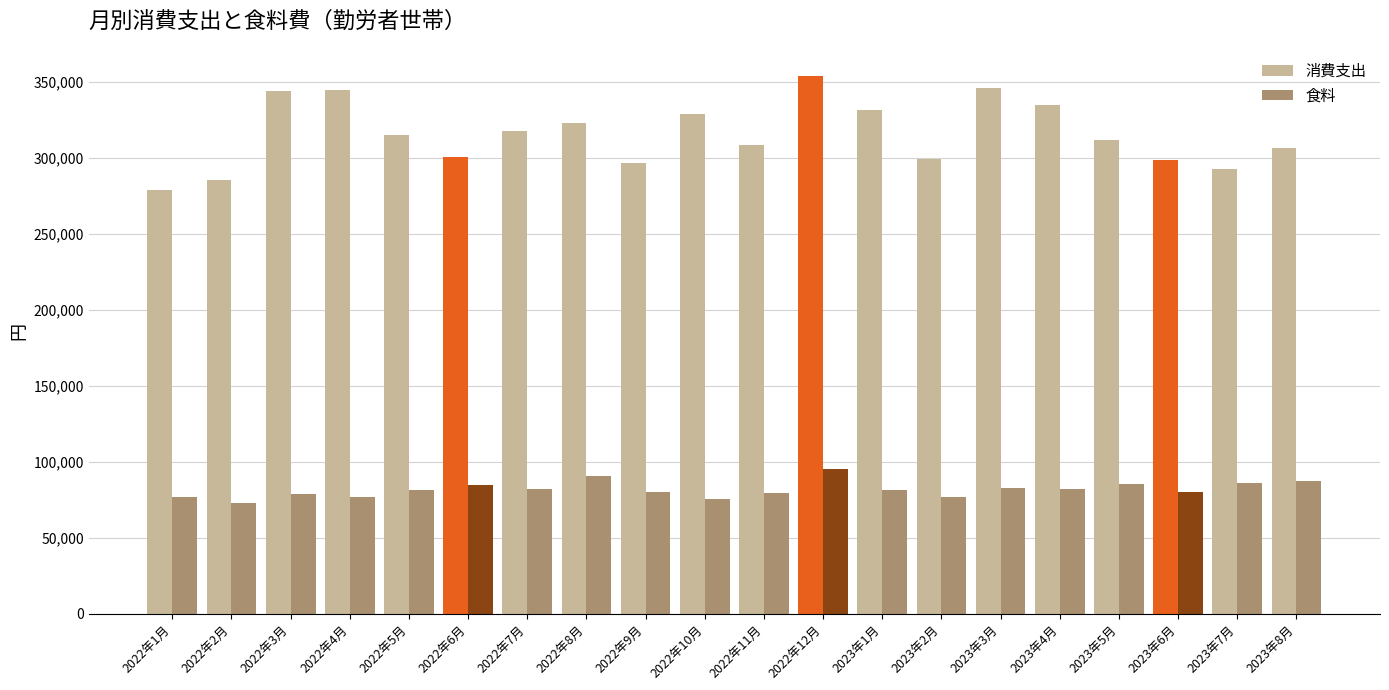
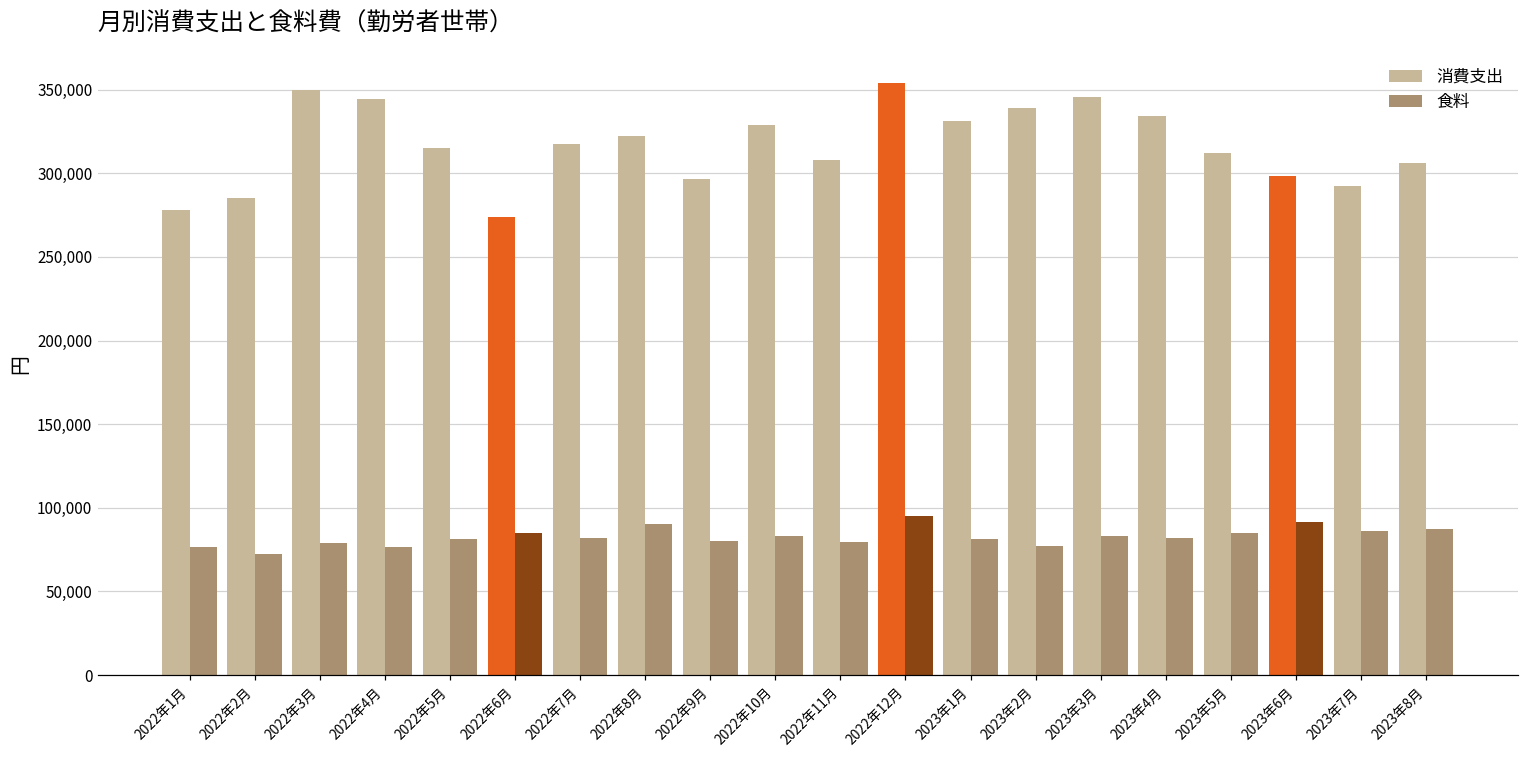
消費支出, 2022年3月: 344,000 -> 350,000
消費支出, 2022年6月: 300,000 -> 274,000
食料, 2022年10月: 75,000 -> 83,000
消費支出, 2023年2月: 299,000 -> 339,000
食料, 2023年6月: 80,000 -> 91,000
